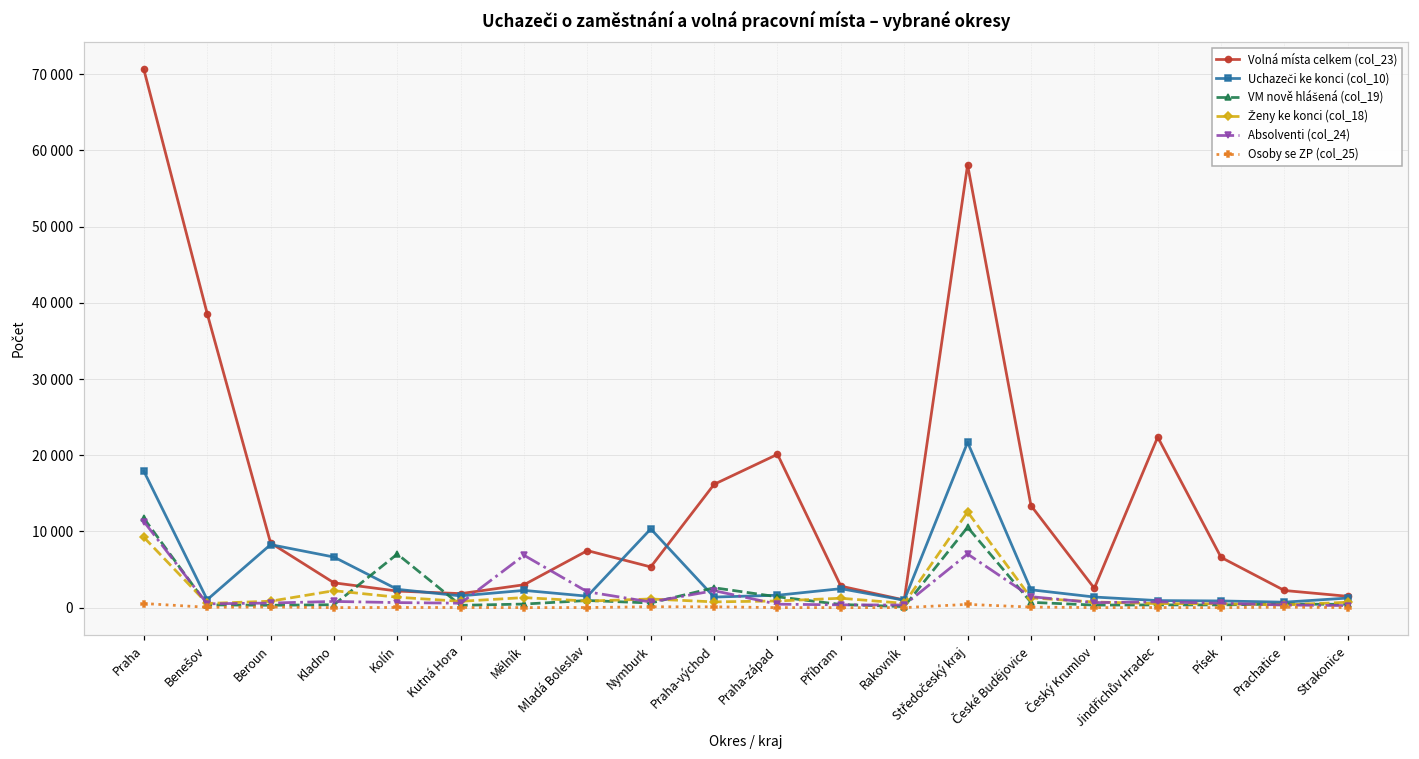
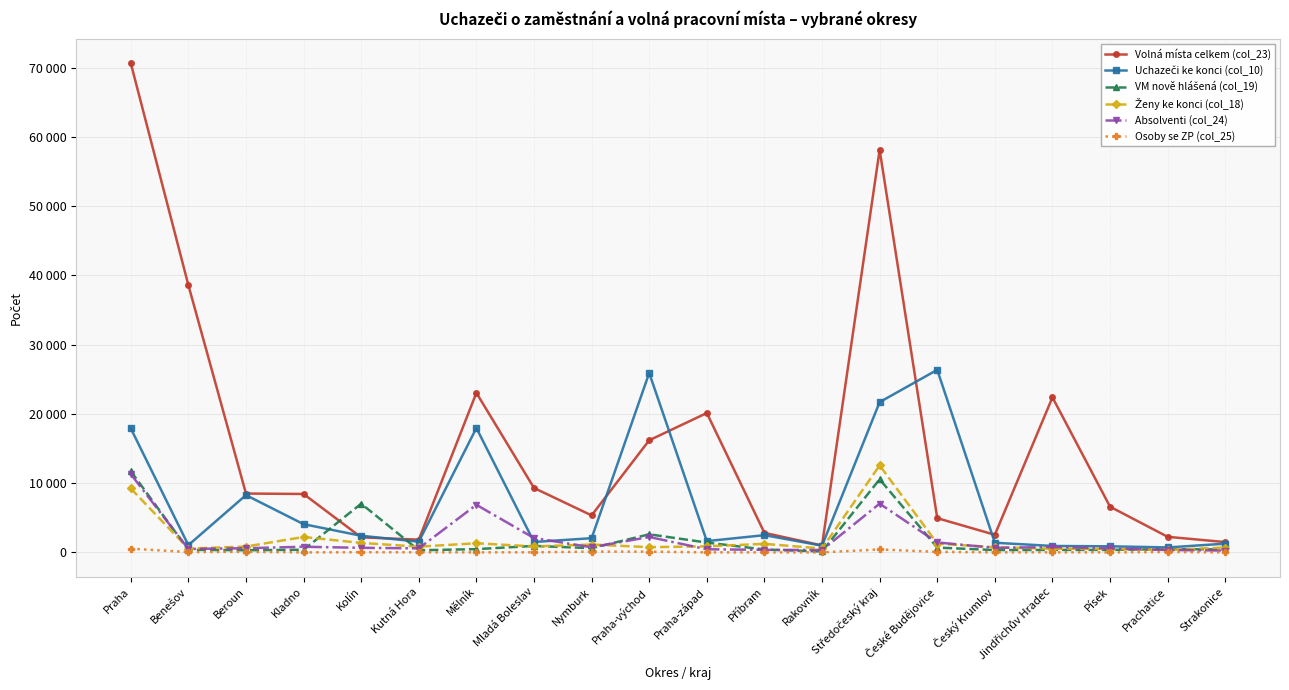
Volná místa celkem (col_23), Kladno: 3000 -> 8000
Uchazeči ke konci (col_10), Kladno: 7000 -> 4000
Volná místa celkem (col_23), Mělník: 3000 -> 23000
Uchazeči ke konci (col_10), Mělník: 2000 -> 18000
Volná místa celkem (col_23), Mladá Boleslav: 7000 -> 9000
Uchazeči ke konci (col_10), Nymburk: 10000 -> 2000
Uchazeči ke konci (col_10), Praha-východ: 1000 -> 26000
Volná místa celkem (col_23), České Budějovice: 13000 -> 5000
Uchazeči ke konci (col_10), České Budějovice: 2000 -> 26000
